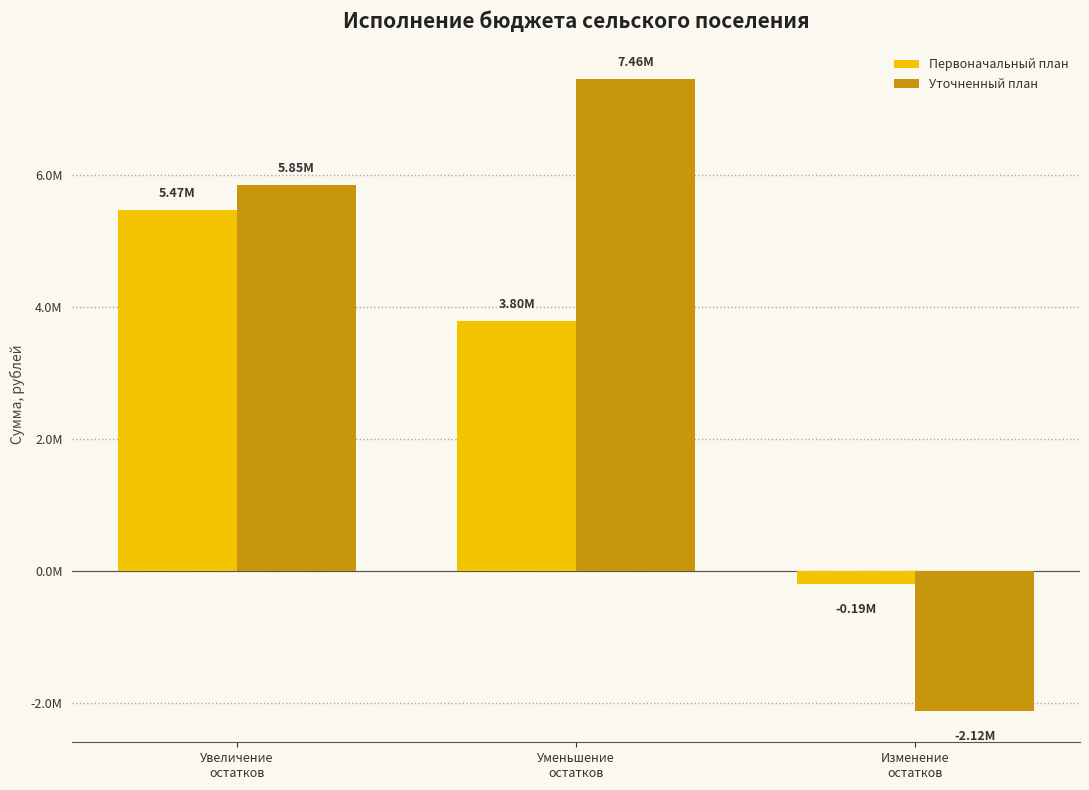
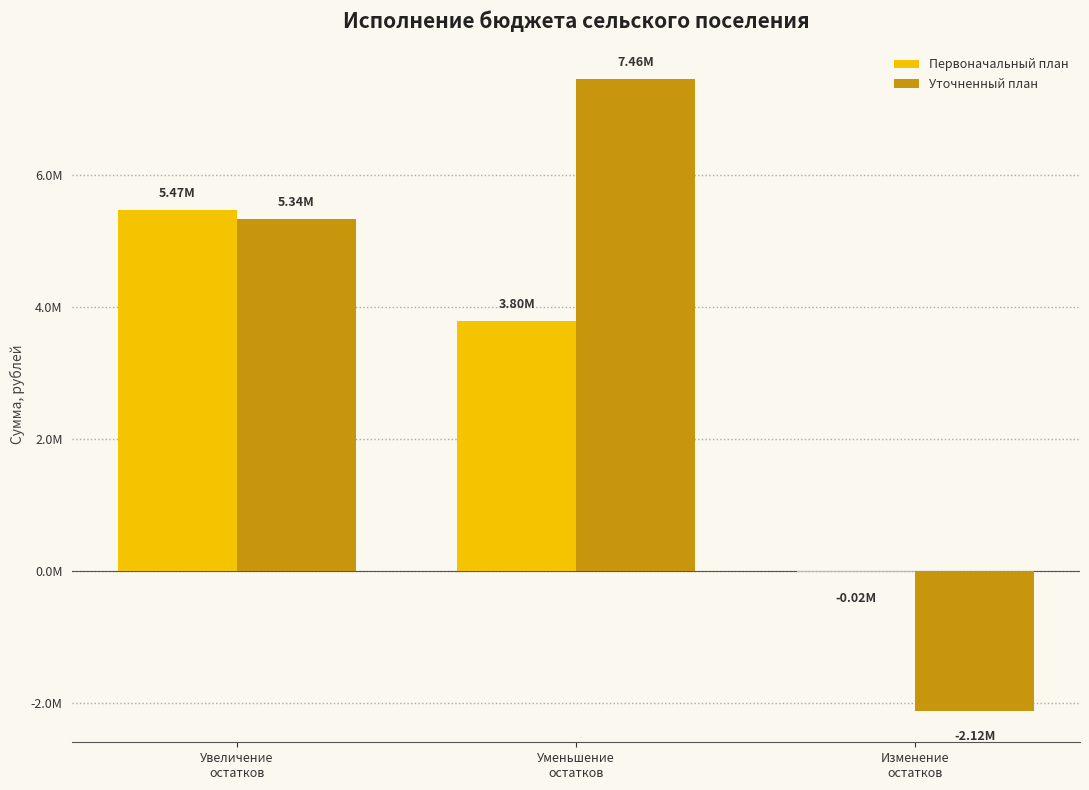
Уточненный план, Увеличение остатков: 5.85M -> 5.34M
Первоначальный план, Изменение остатков: -0.19M -> -0.02M
